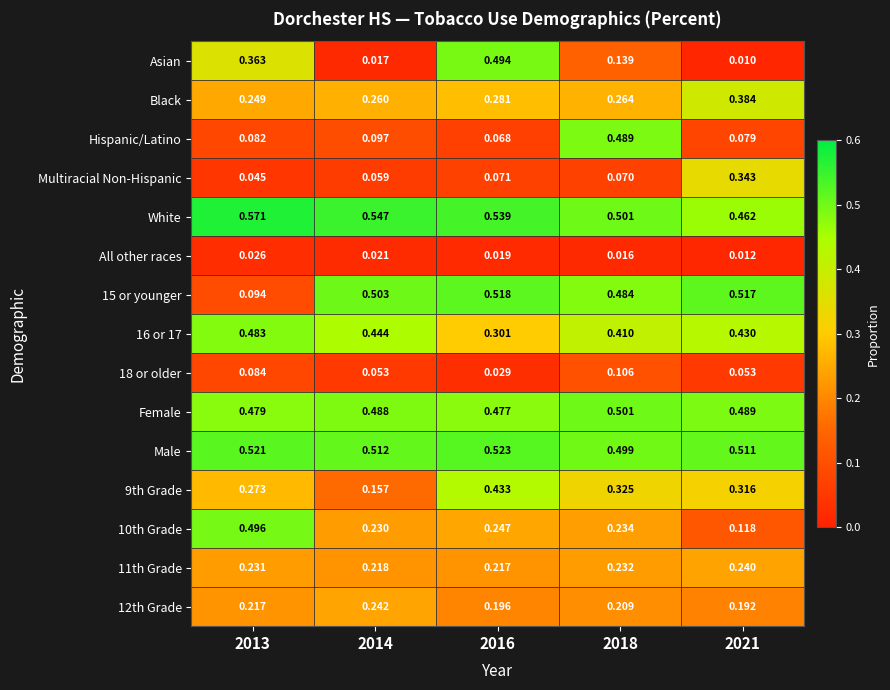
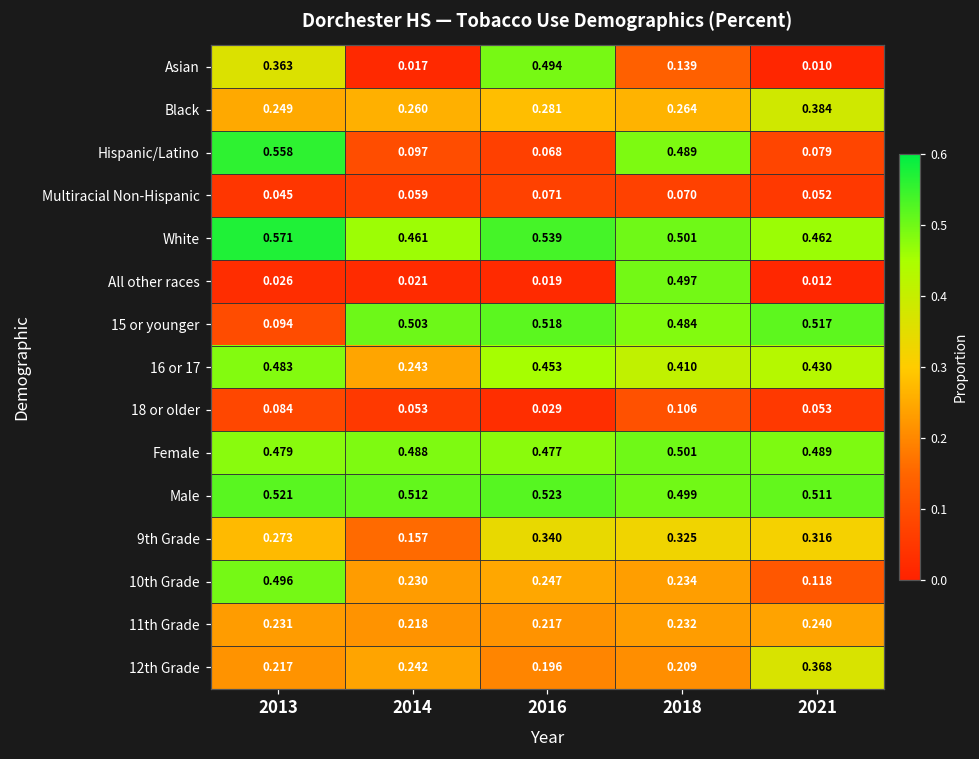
Hispanic/Latino, 2013: 0.082 -> 0.558
Multiracial Non-Hispanic, 2021: 0.343 -> 0.052
White, 2014: 0.547 -> 0.461
All other races, 2018: 0.016 -> 0.497
16 or 17, 2014: 0.444 -> 0.243
16 or 17, 2016: 0.301 -> 0.453
9th Grade, 2016: 0.433 -> 0.340
12th Grade, 2021: 0.192 -> 0.368
